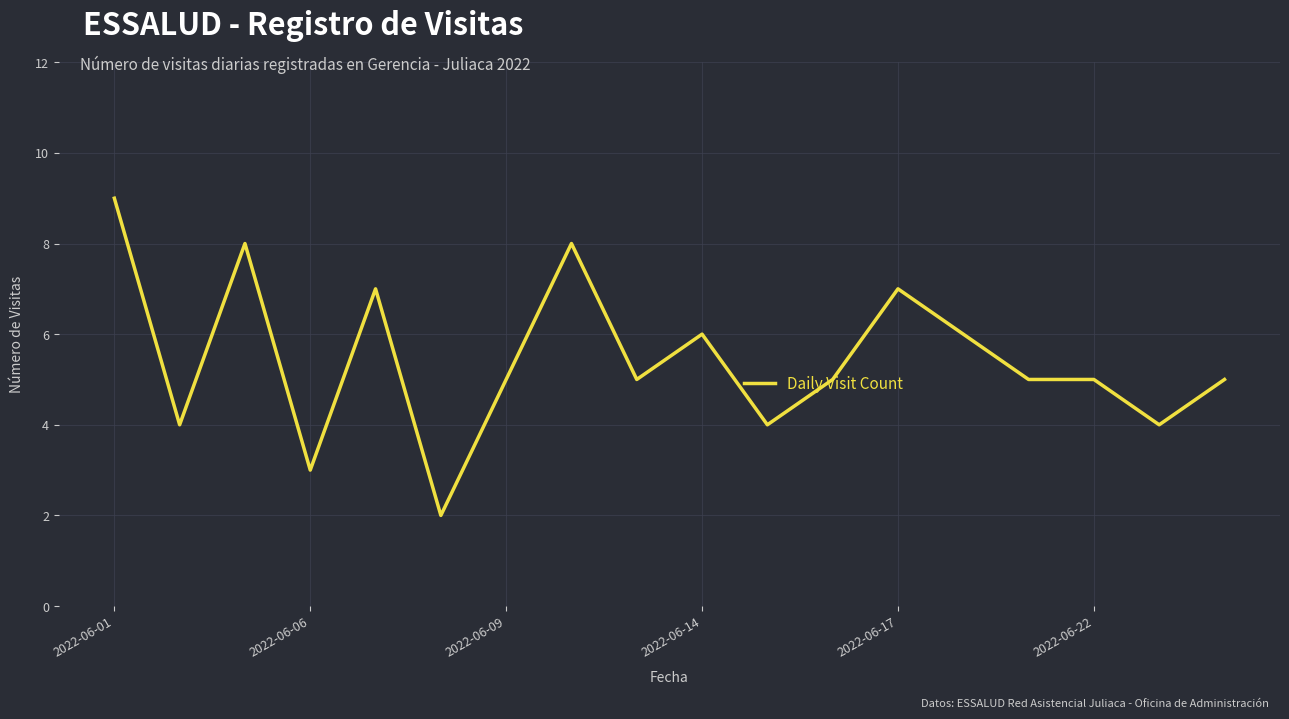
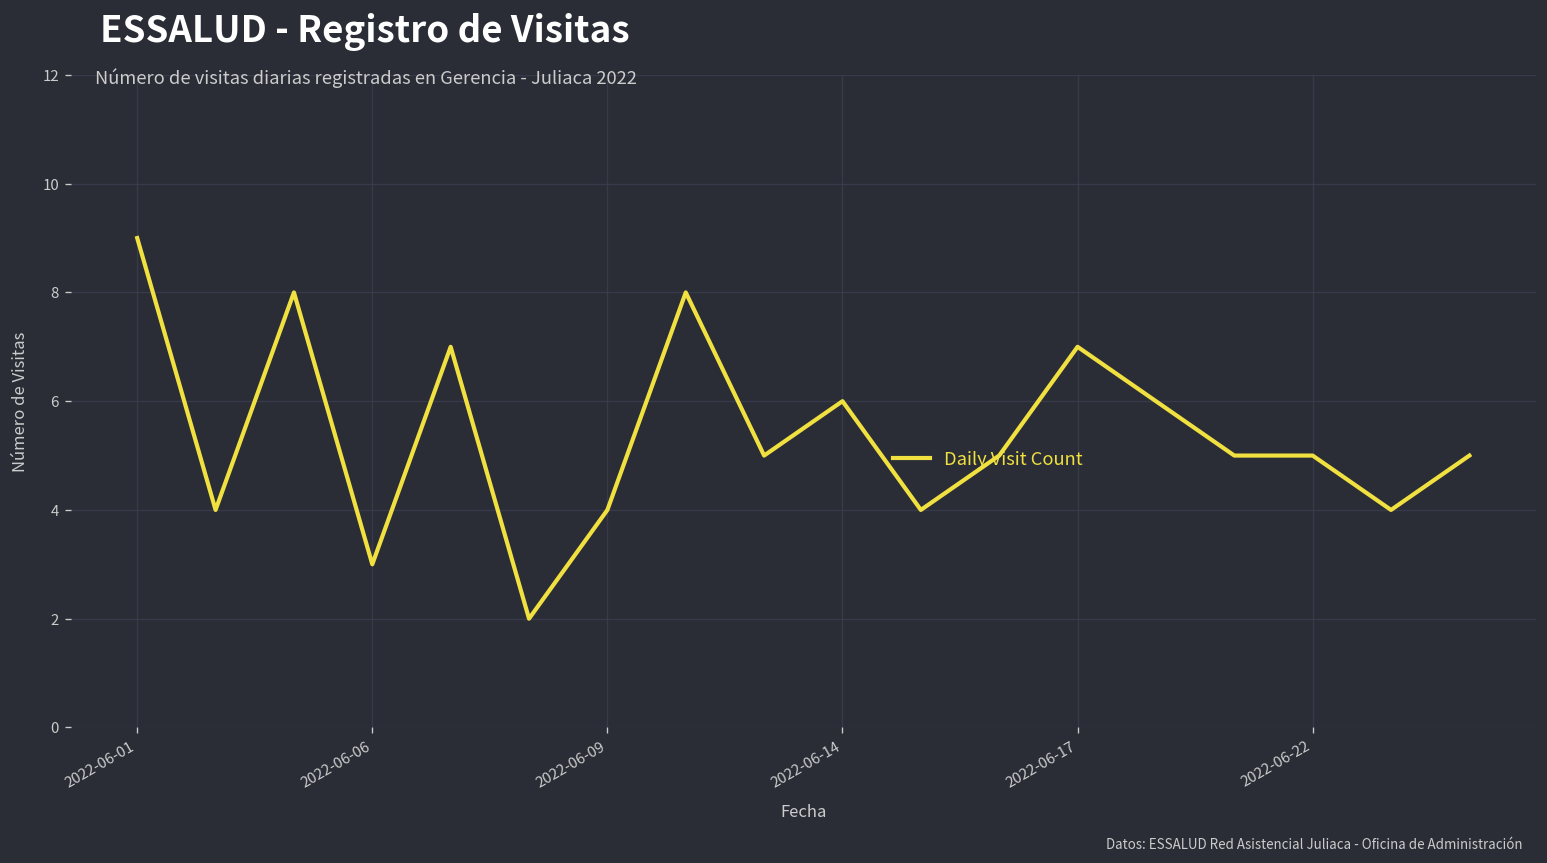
2022-06-09: 5 -> 4
